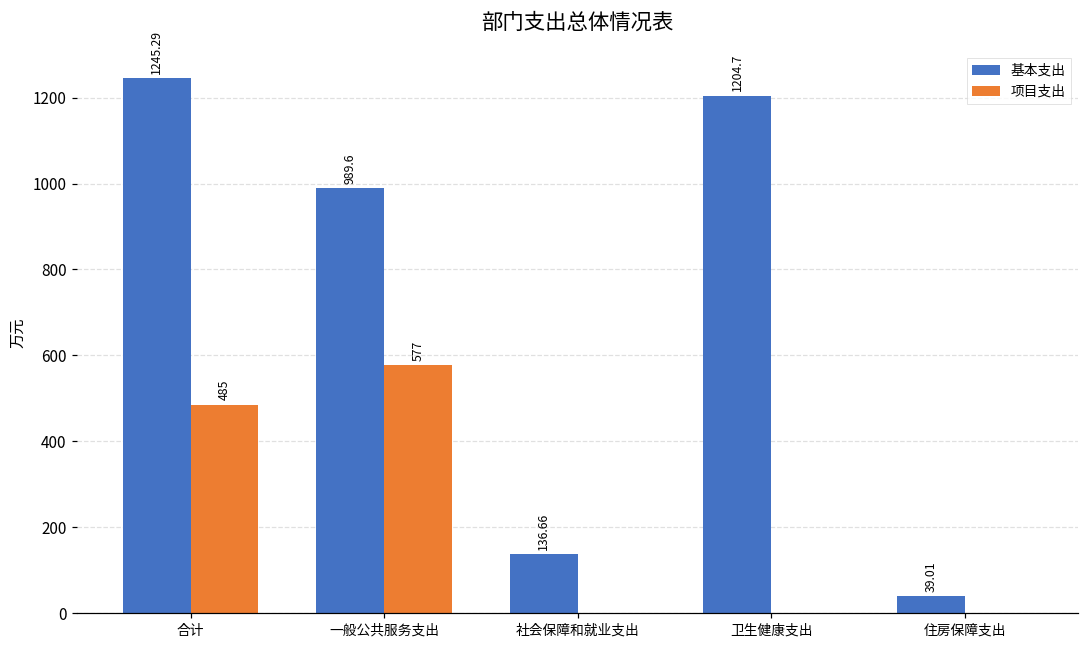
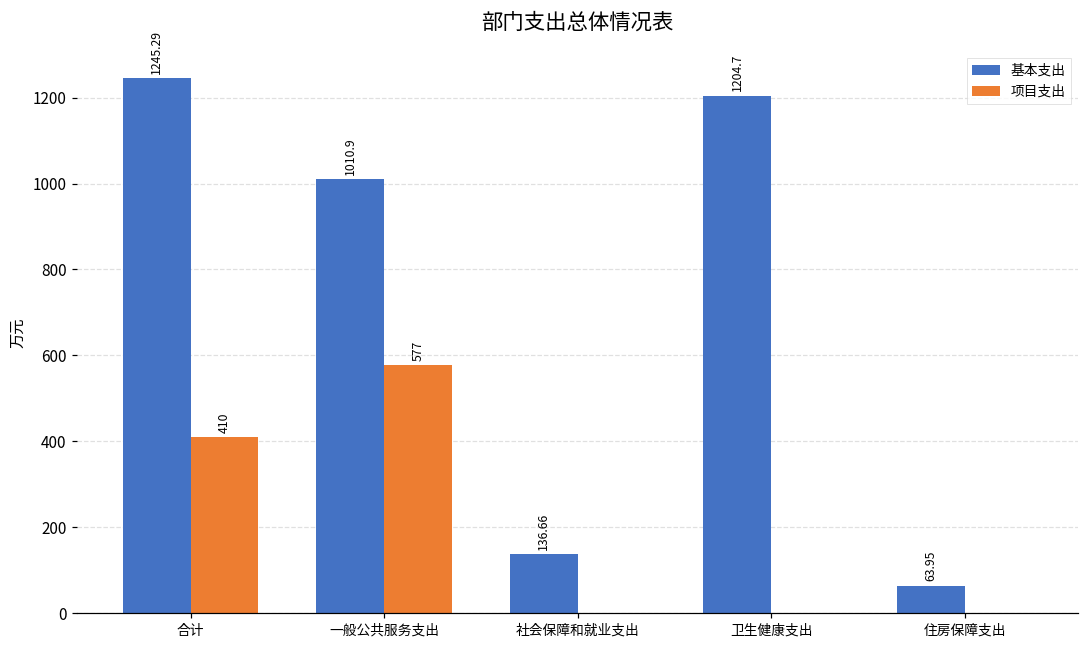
项目支出, 合计: 485 -> 410
基本支出, 一般公共服务支出: 989.6 -> 1010.9
基本支出, 住房保障支出: 39.01 -> 63.95
